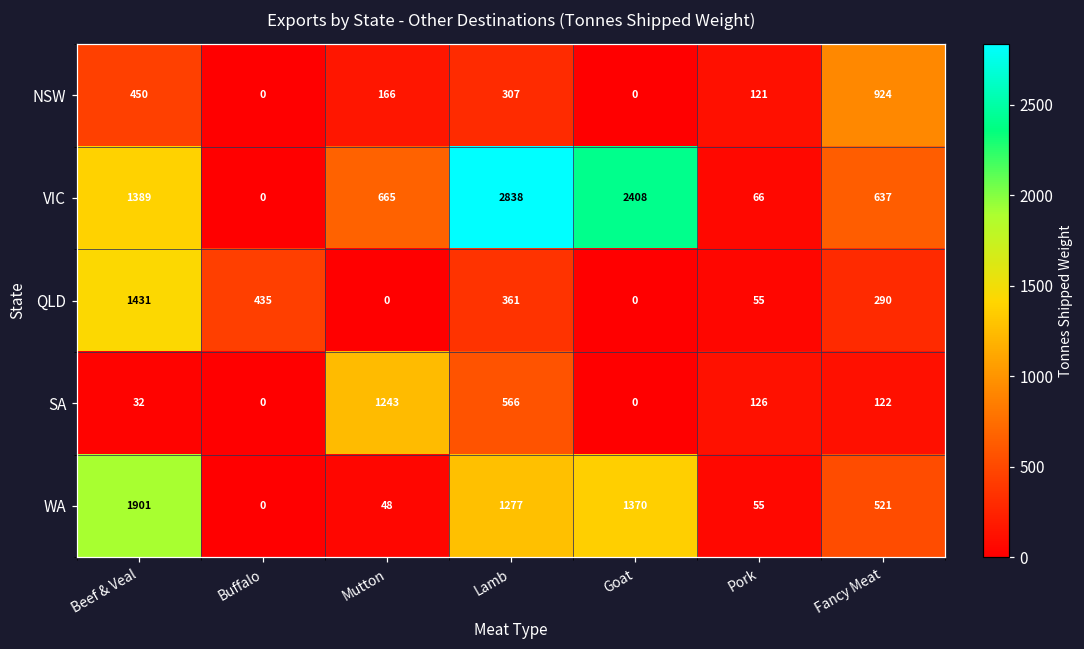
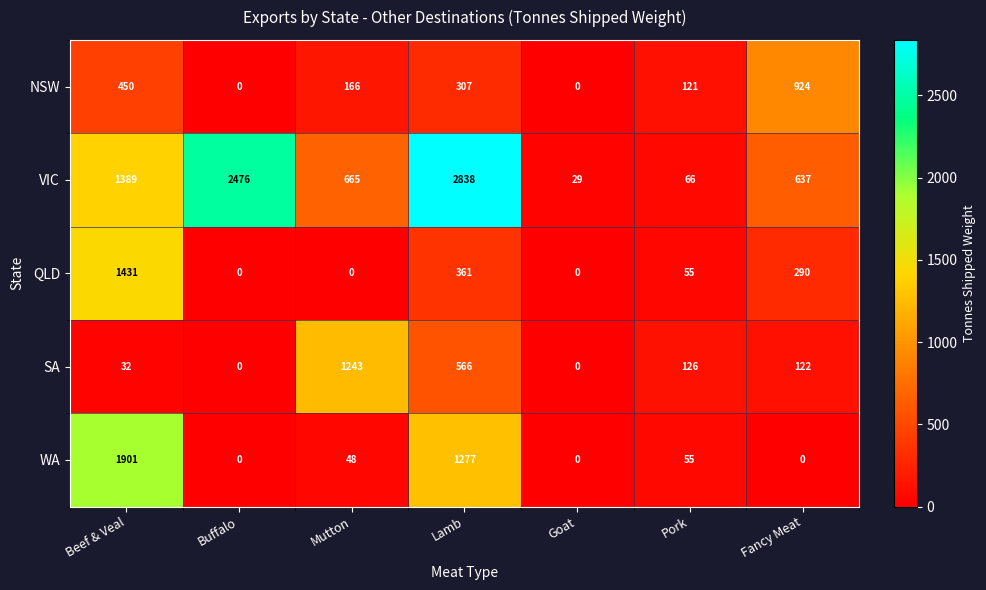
VIC, Buffalo: 0 -> 2476
VIC, Goat: 2408 -> 29
QLD, Buffalo: 435 -> 0
WA, Goat: 1370 -> 0
WA, Fancy Meat: 521 -> 0
